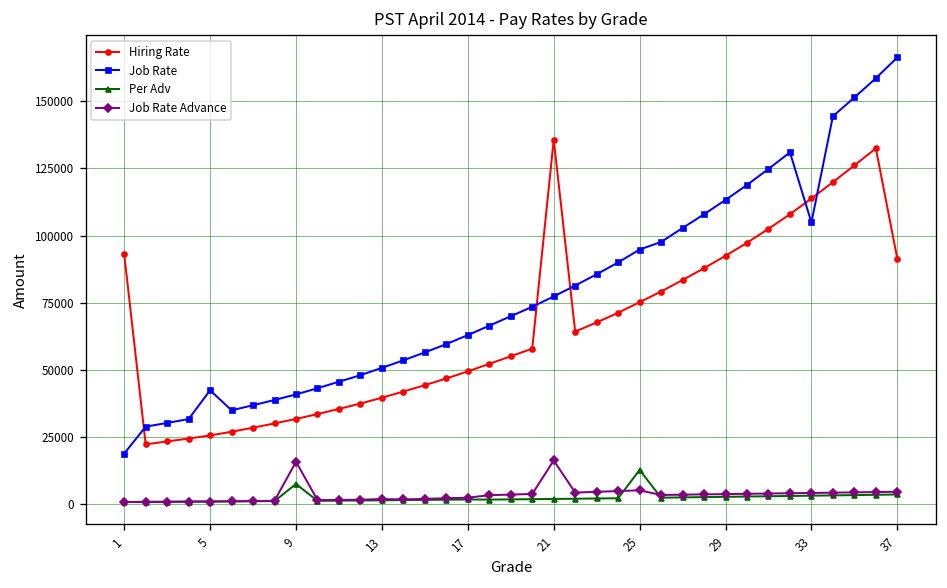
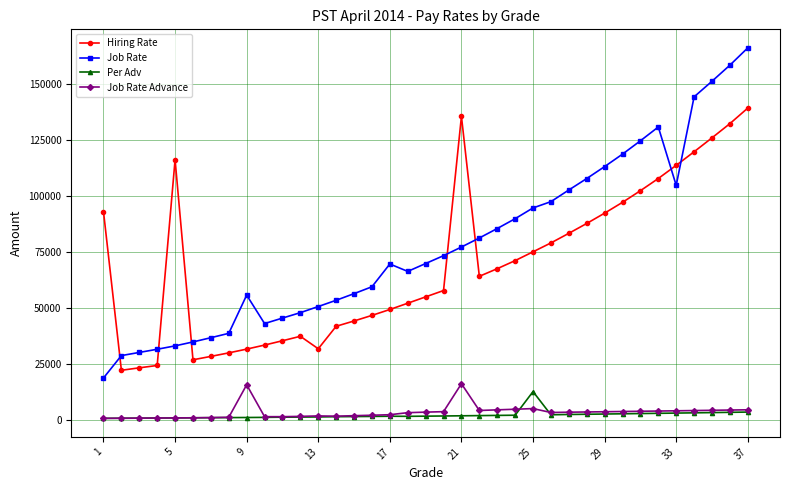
Hiring Rate, 5: 26000 -> 116000
Job Rate, 5: 42000 -> 33000
Job Rate, 9: 41000 -> 56000
Per Adv, 9: 8000 -> 1000
Hiring Rate, 13: 40000 -> 32000
Job Rate, 17: 63000 -> 70000
Hiring Rate, 37: 91000 -> 139000
